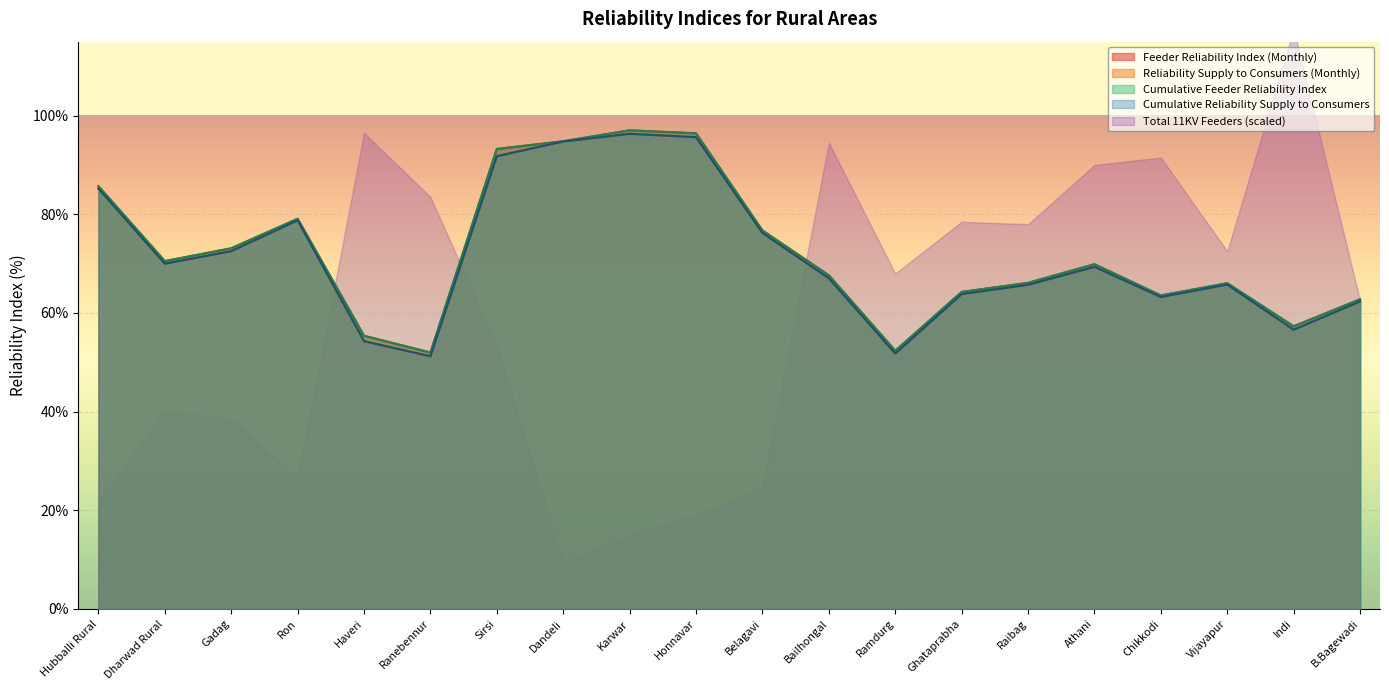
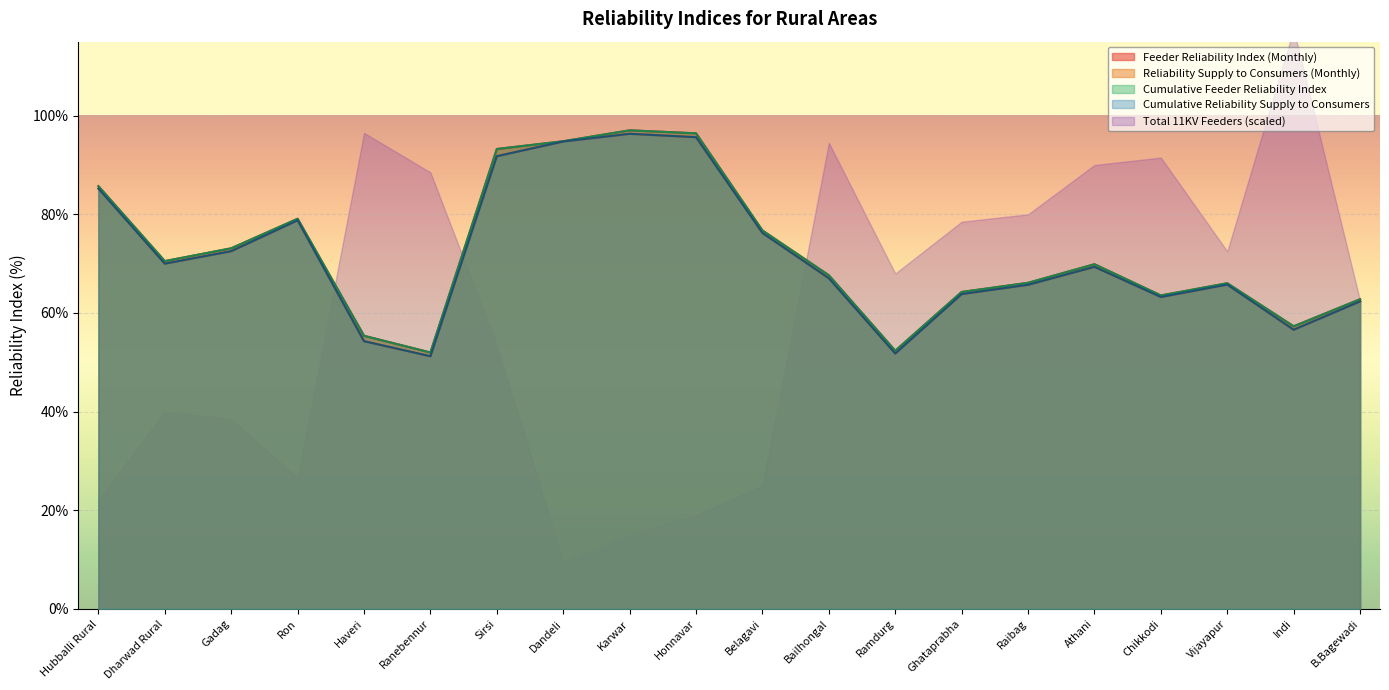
Total 11KV Feeders (scaled), Ranebennur: 84% -> 89%
Total 11KV Feeders (scaled), Raibag: 78% -> 80%
